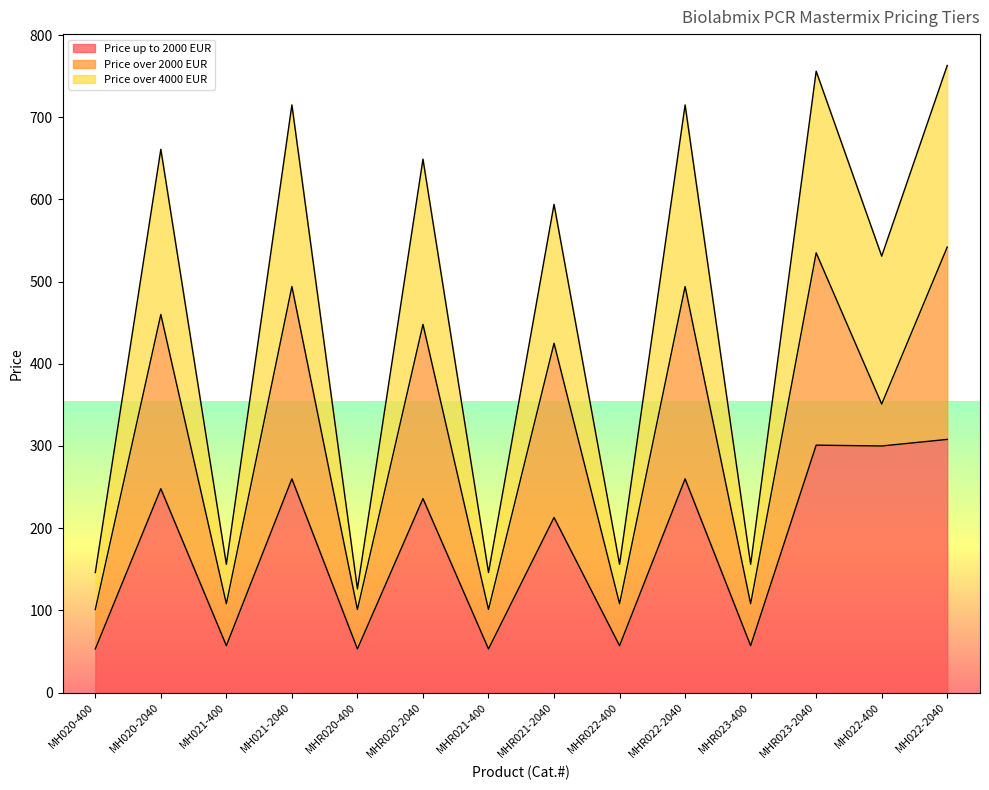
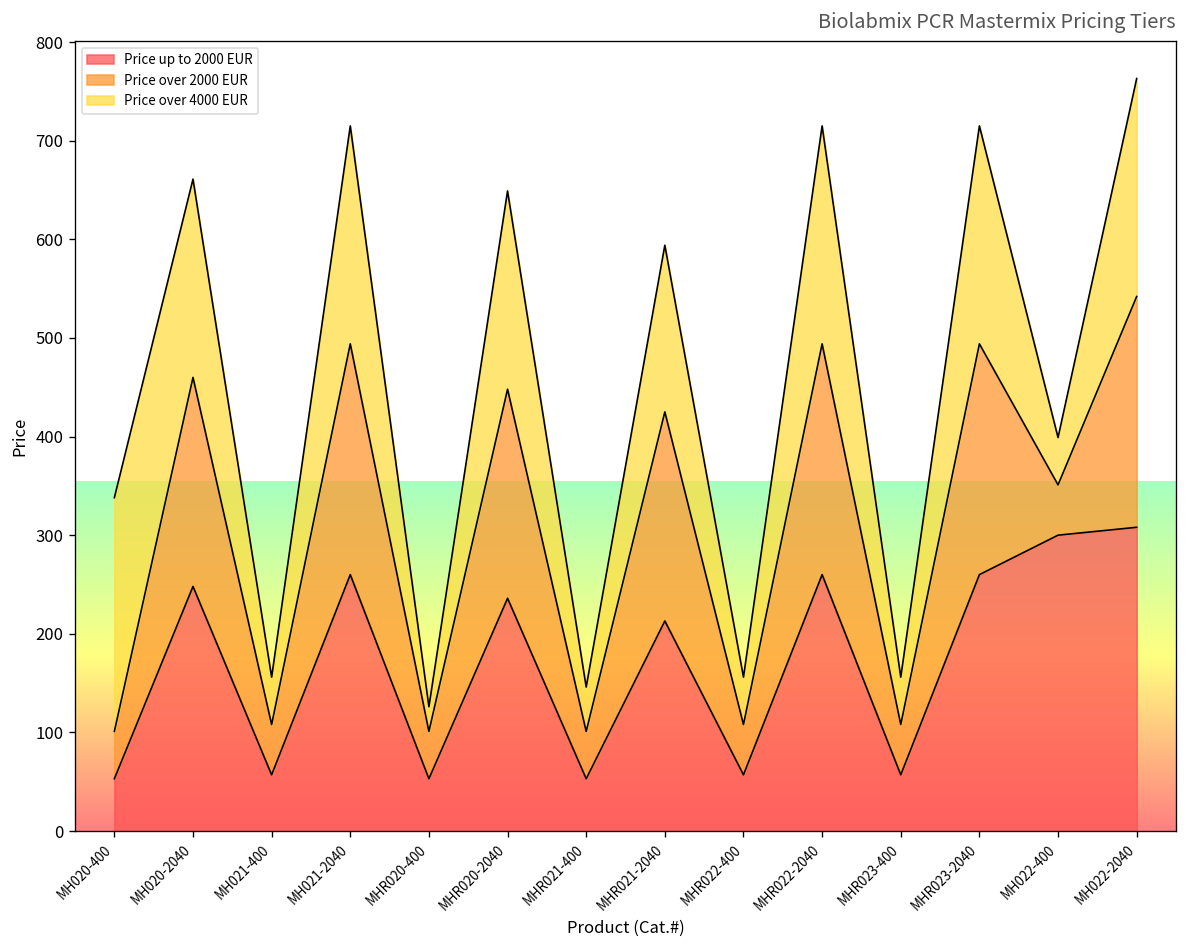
Price over 4000 EUR, MH020-400: 50 -> 240
Price up to 2000 EUR, MHR023-2040: 300 -> 260
Price over 4000 EUR, MH022-400: 180 -> 50
